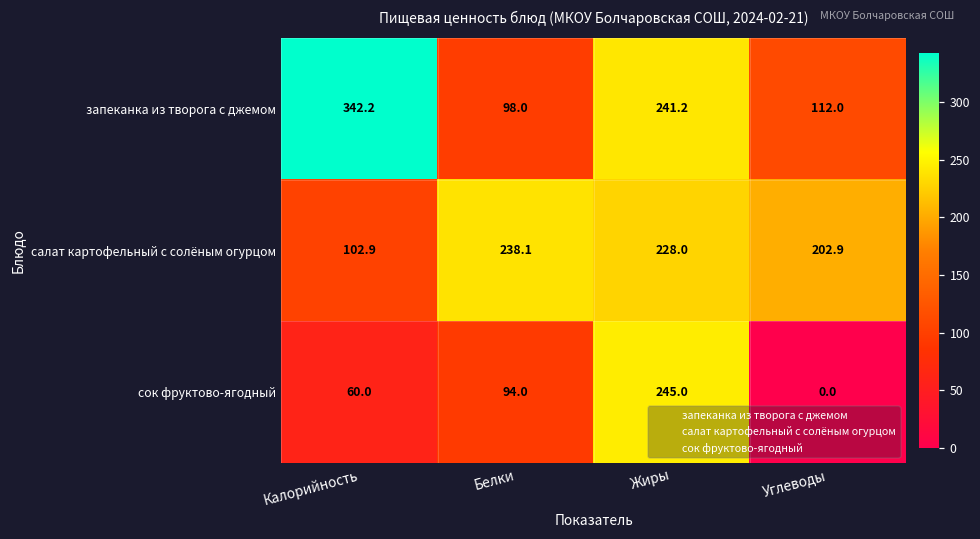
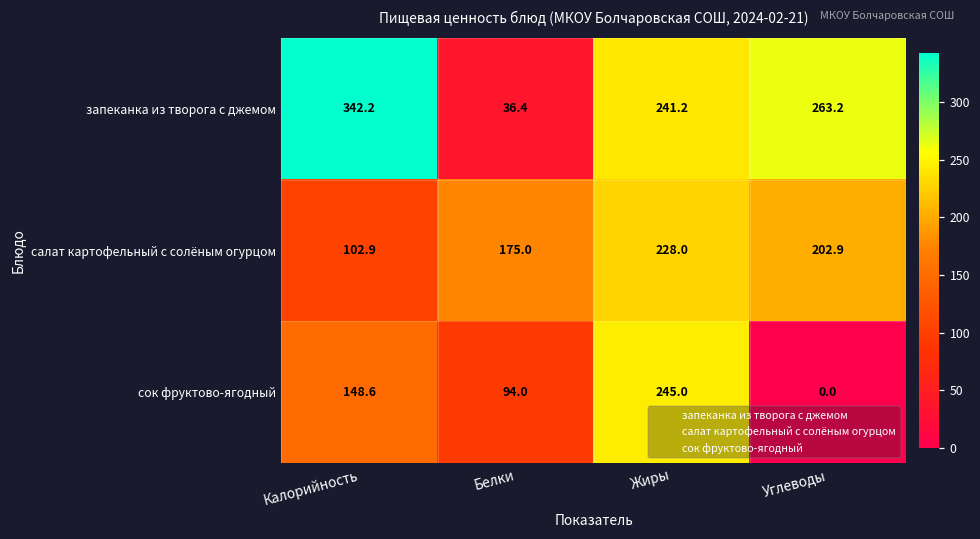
запеканка из творога с джемом, Белки: 98.0 -> 36.4
запеканка из творога с джемом, Углеводы: 112.0 -> 263.2
салат картофельный с солёным огурцом, Белки: 238.1 -> 175.0
сок фруктово-ягодный, Калорийность: 60.0 -> 148.6
